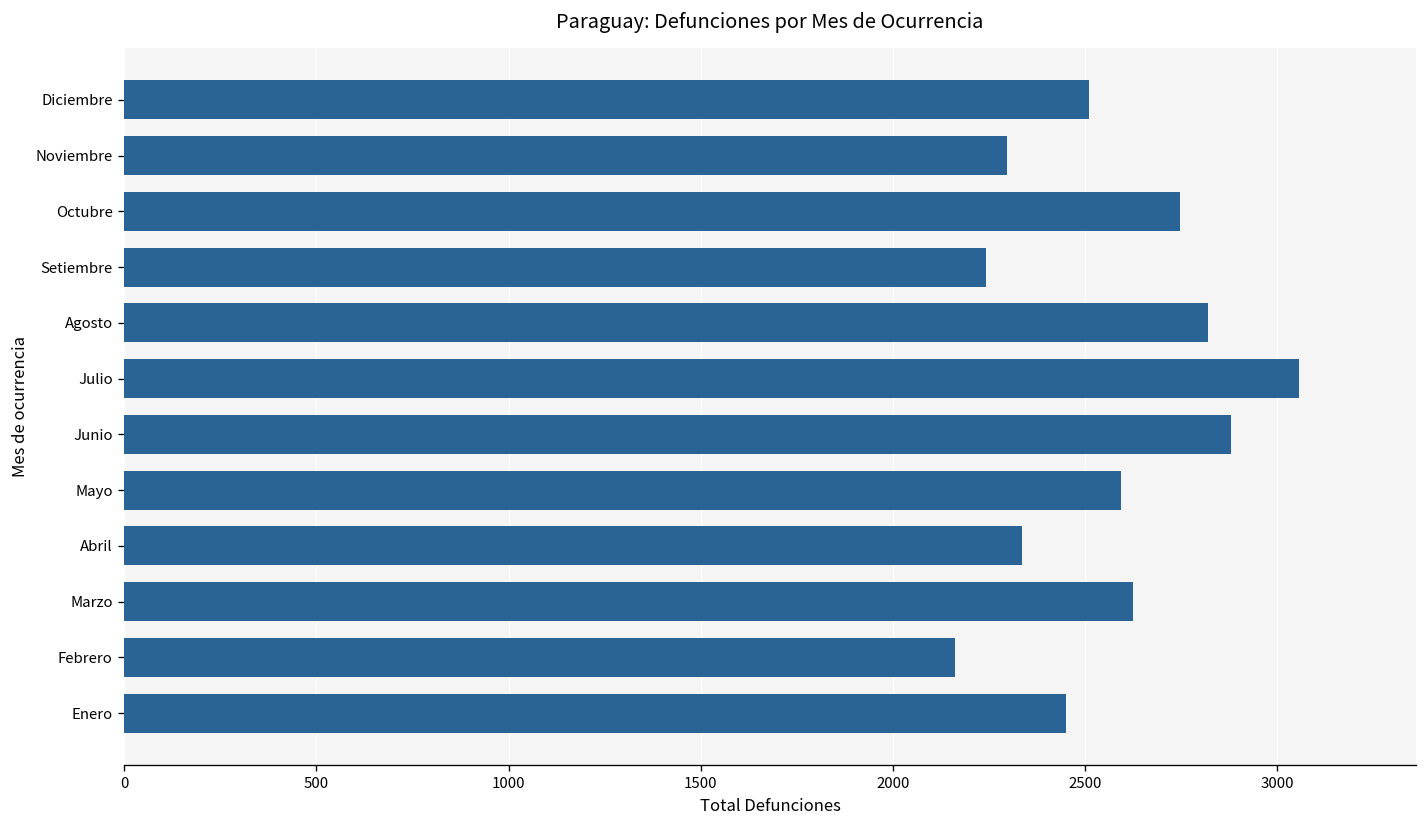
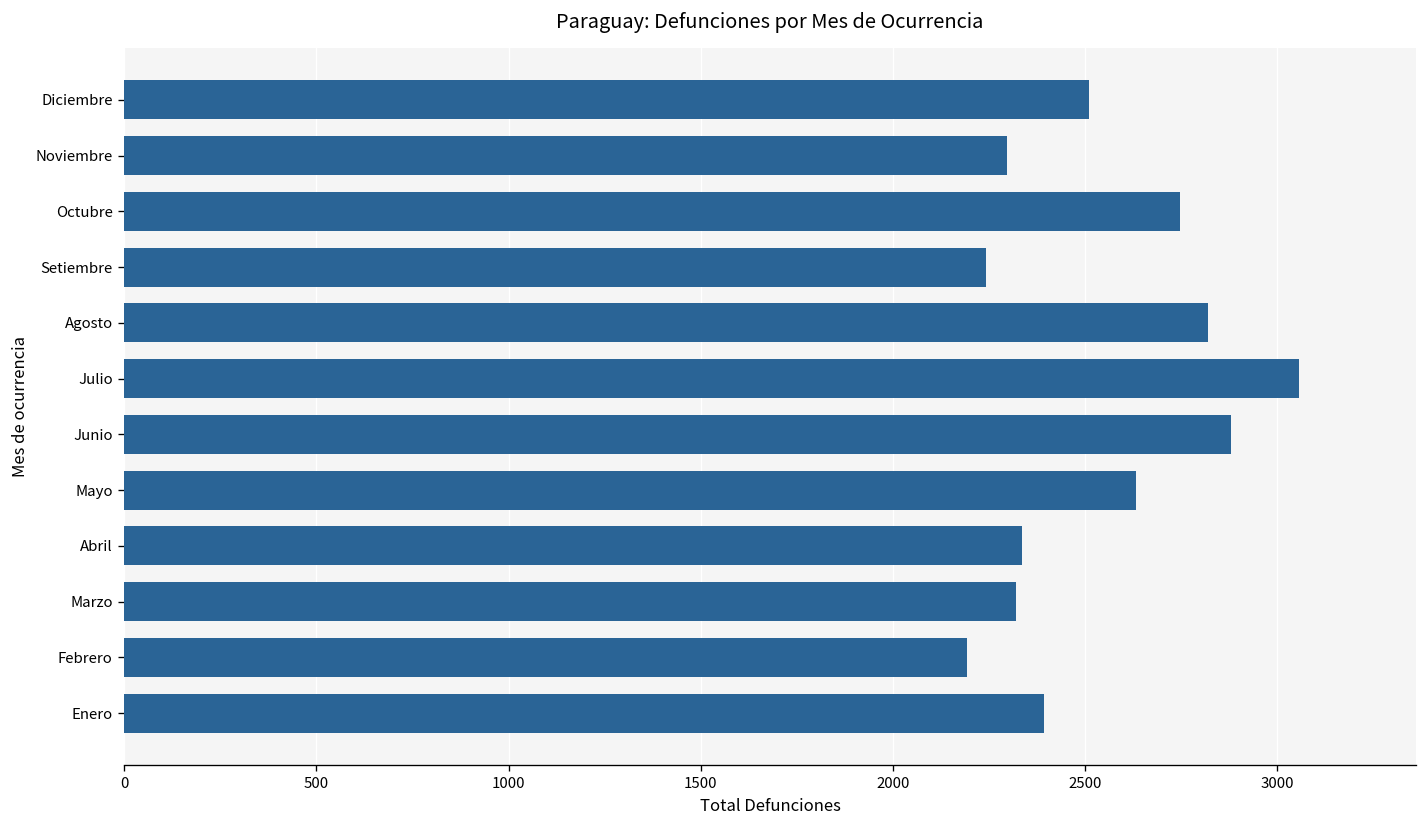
Mayo: 2590 -> 2630
Marzo: 2630 -> 2320
Febrero: 2160 -> 2190
Enero: 2450 -> 2390
